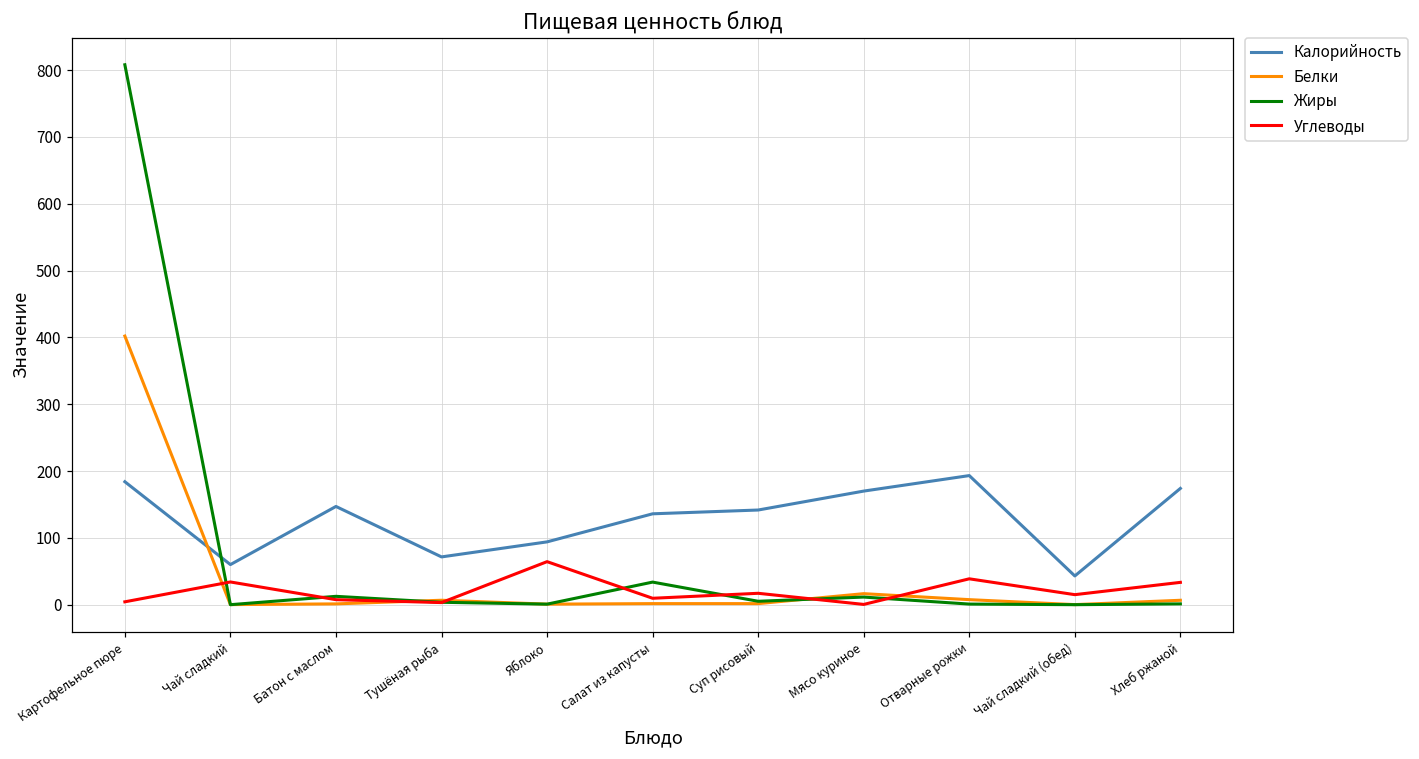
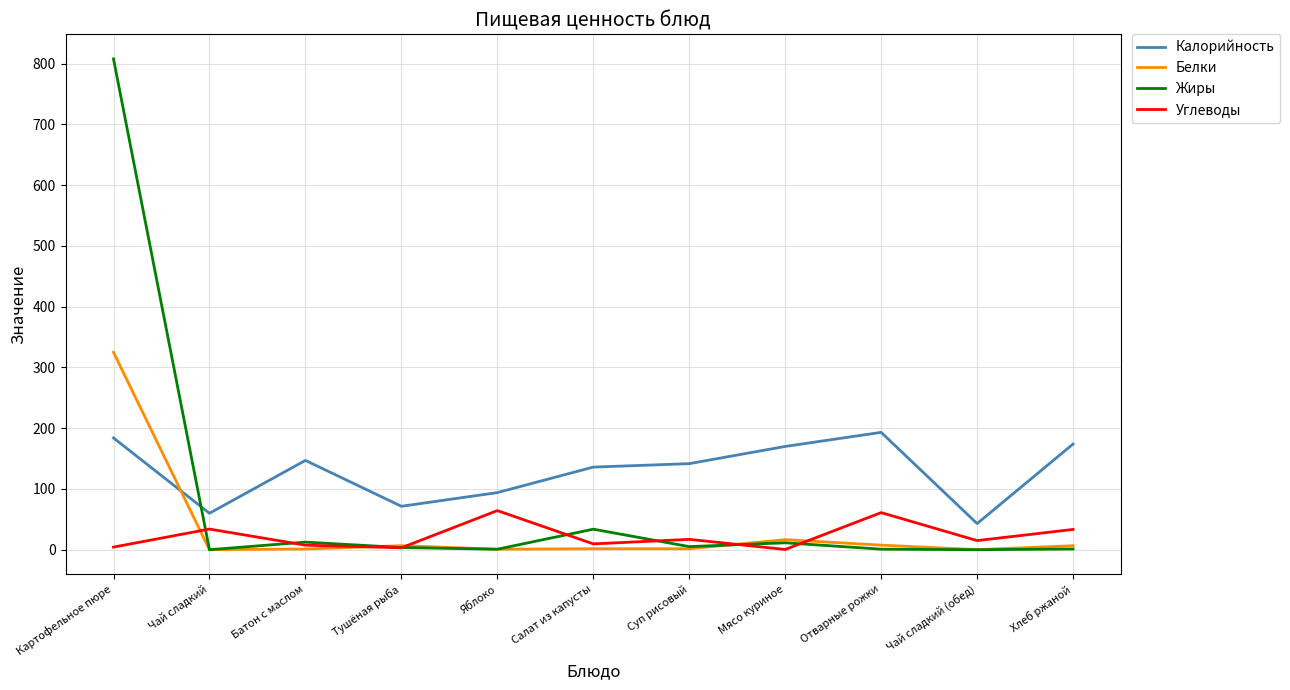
Белки, Картофельное пюре: 400 -> 330
Углеводы, Отварные рожки: 40 -> 60
